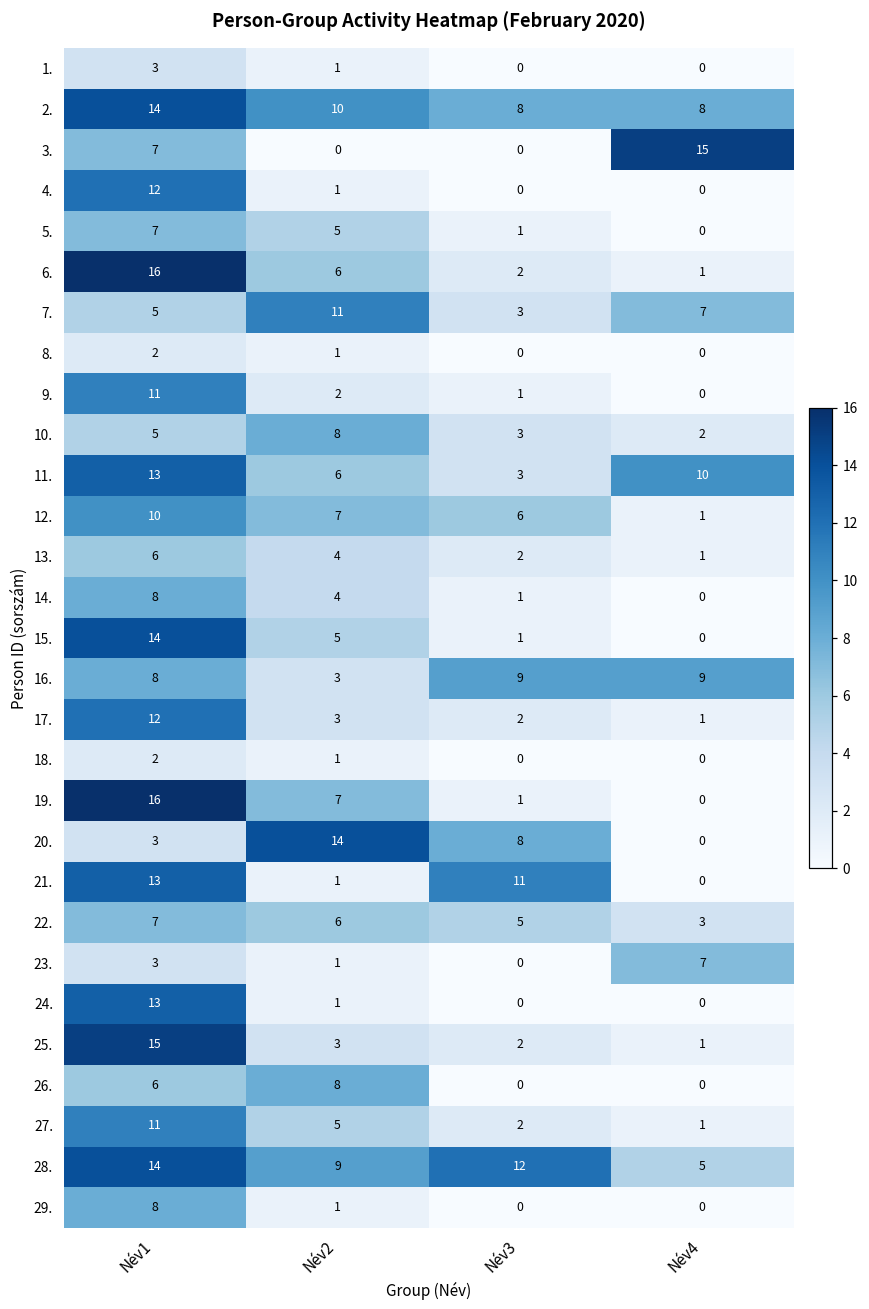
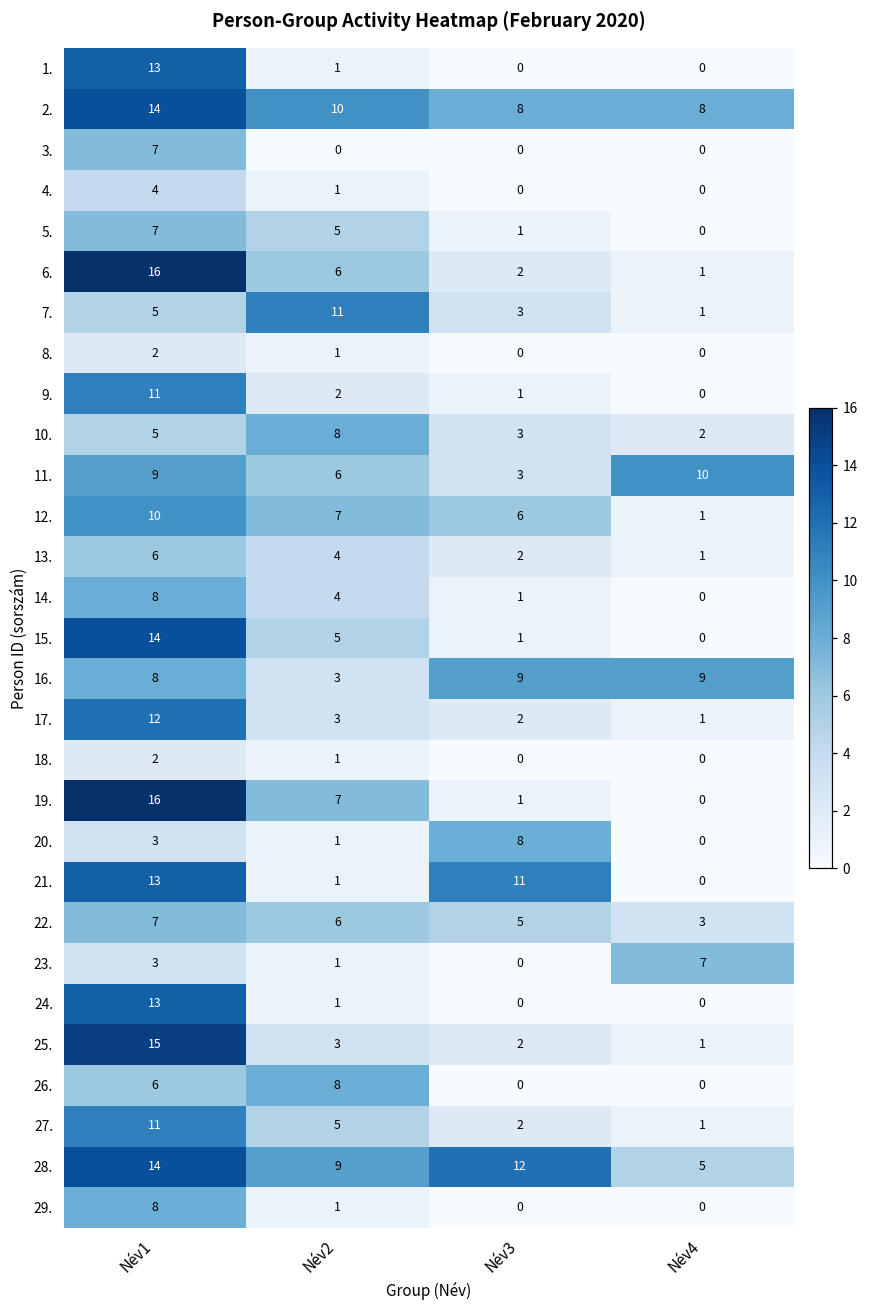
1., Név1: 3 -> 13
3., Név4: 15 -> 0
4., Név1: 12 -> 4
7., Név4: 7 -> 1
11., Név1: 13 -> 9
20., Név2: 14 -> 1
